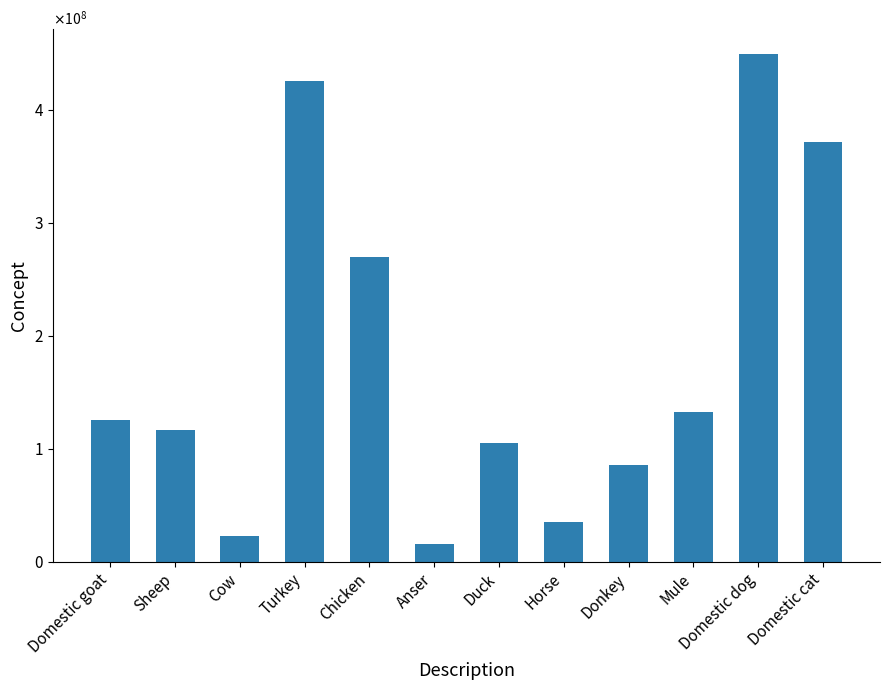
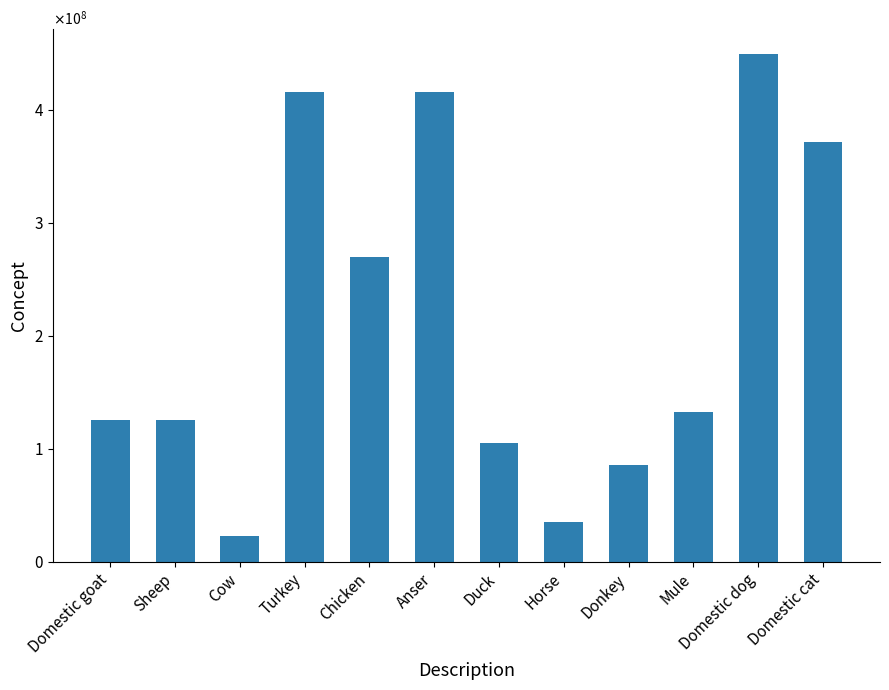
Sheep: 116000000 -> 125000000
Turkey: 425000000 -> 416000000
Anser: 16000000 -> 416000000
